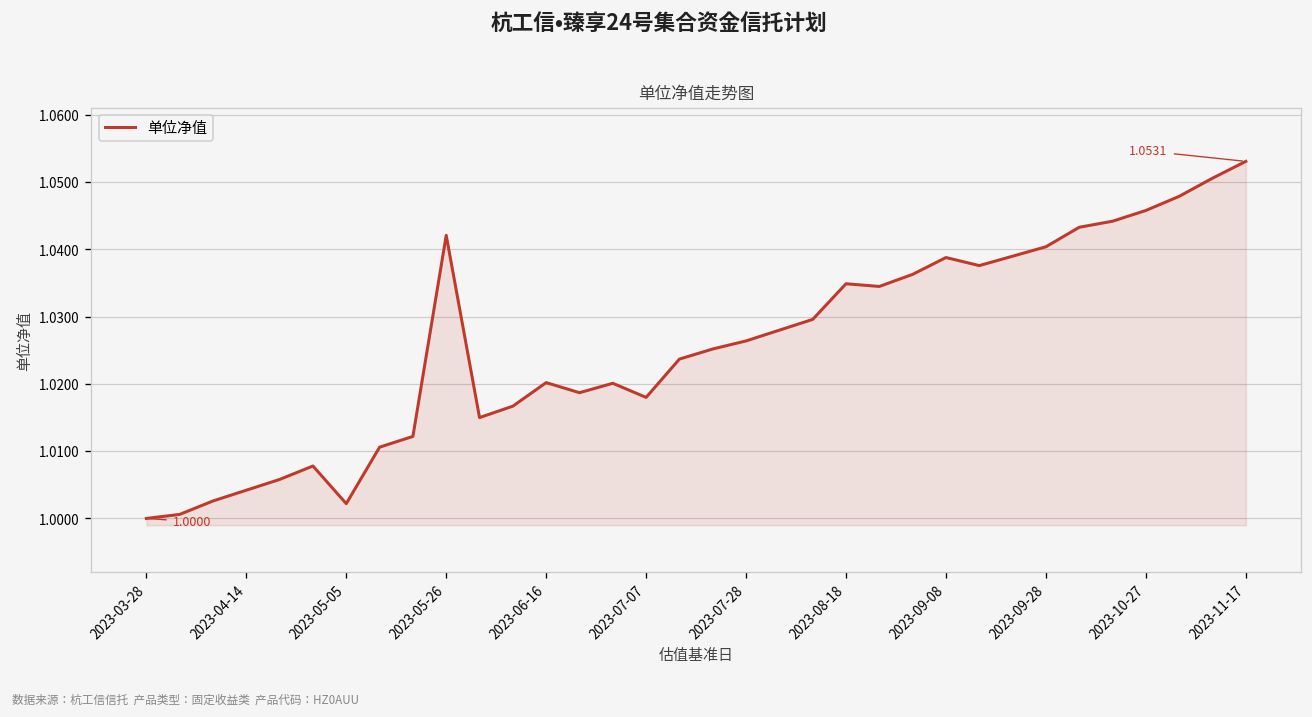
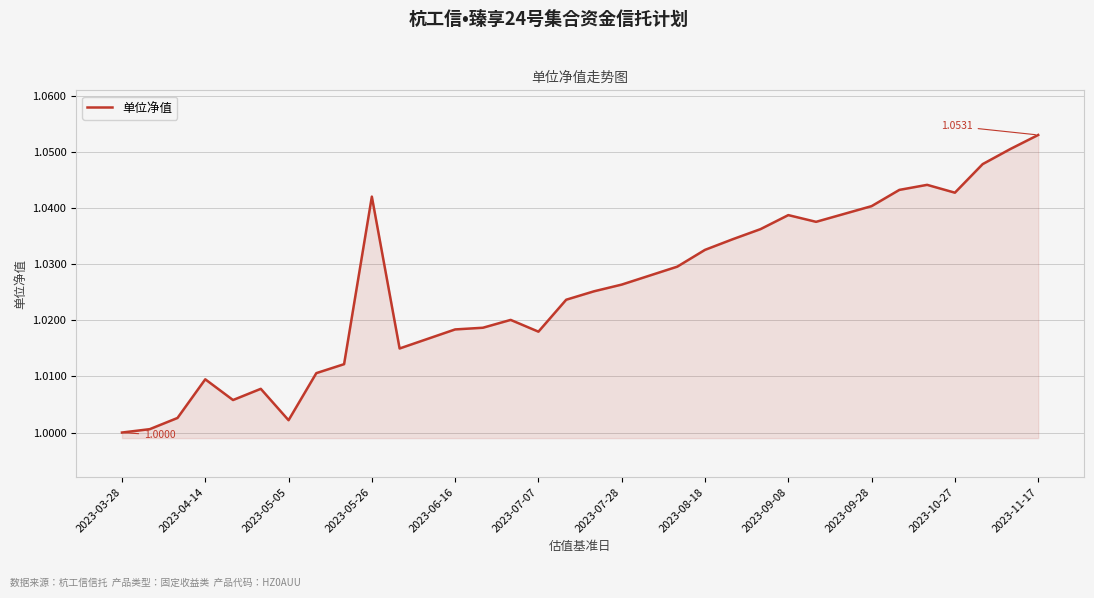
2023-04-14: 1.004 -> 1.010
2023-06-16: 1.020 -> 1.018
2023-08-18: 1.035 -> 1.033
2023-10-27: 1.046 -> 1.043
